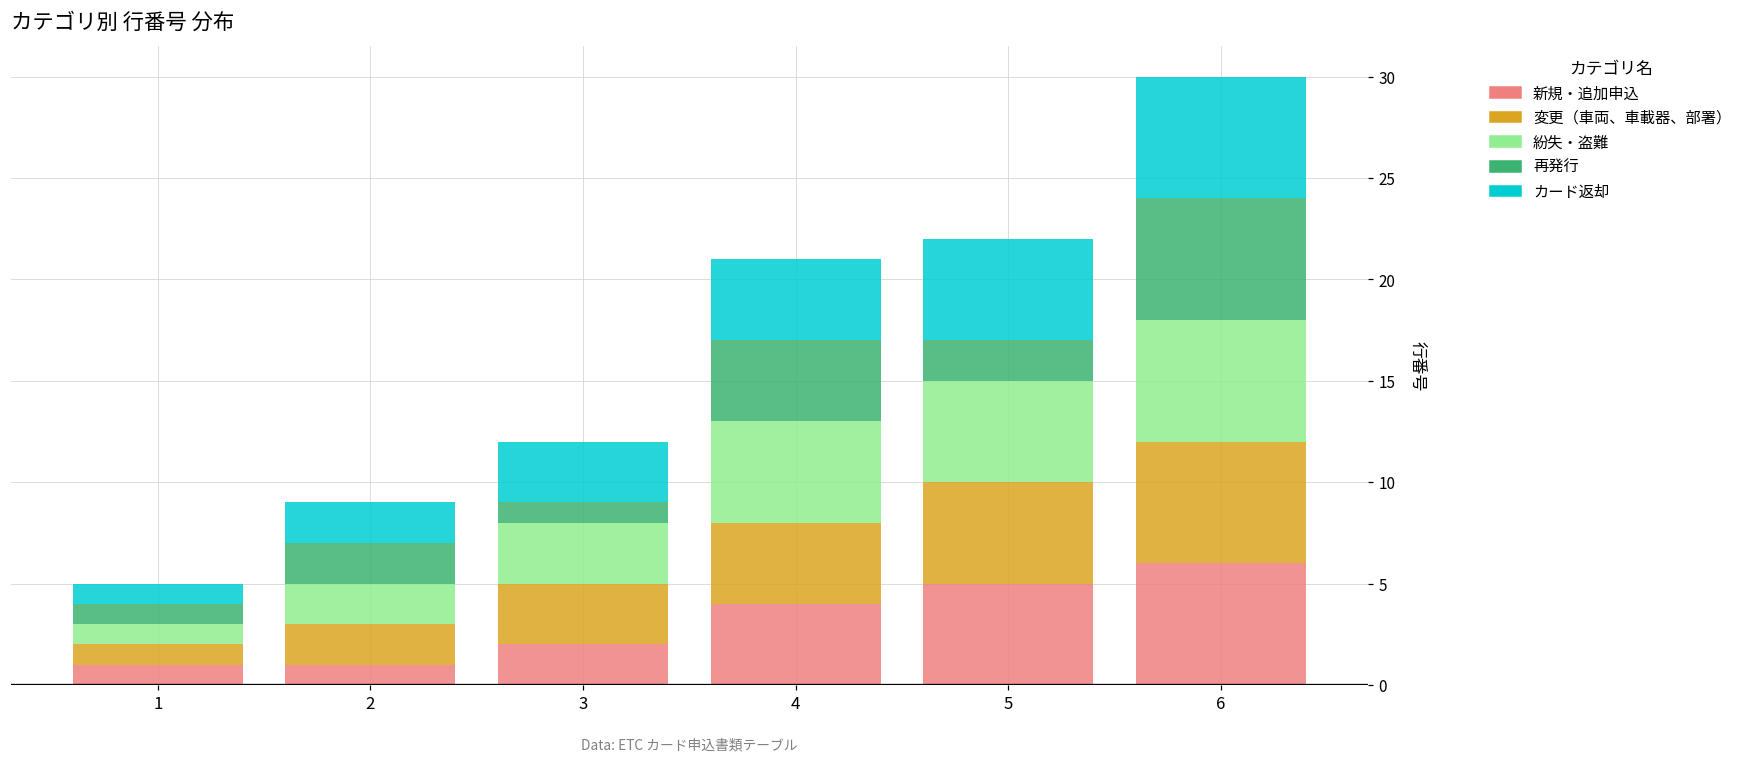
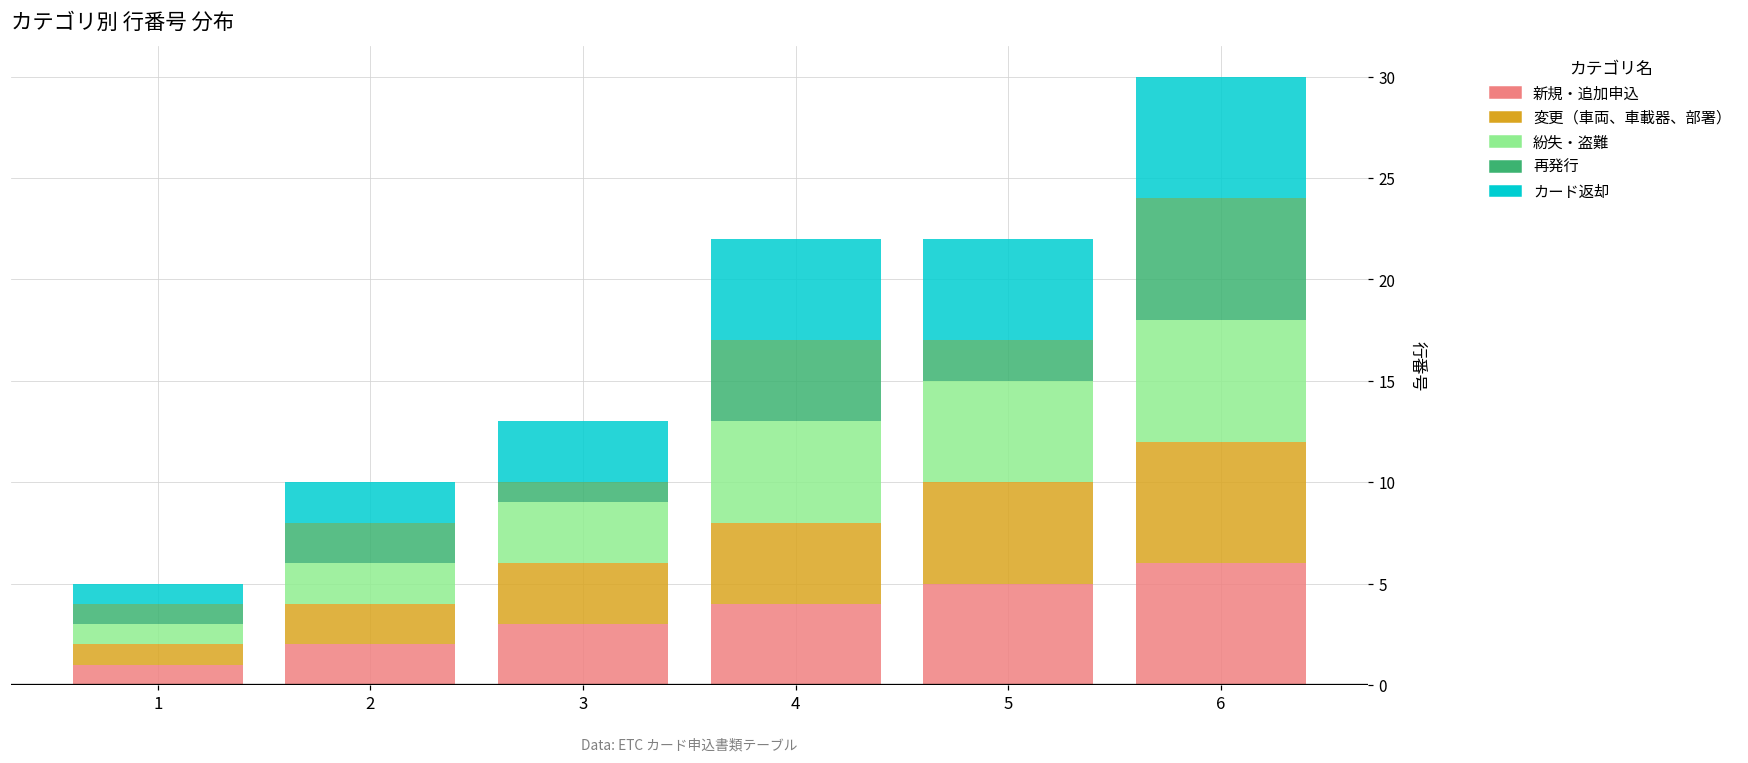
新規・追加申込, 2: 1 -> 2
新規・追加申込, 3: 2 -> 3
カード返却, 4: 4 -> 5
